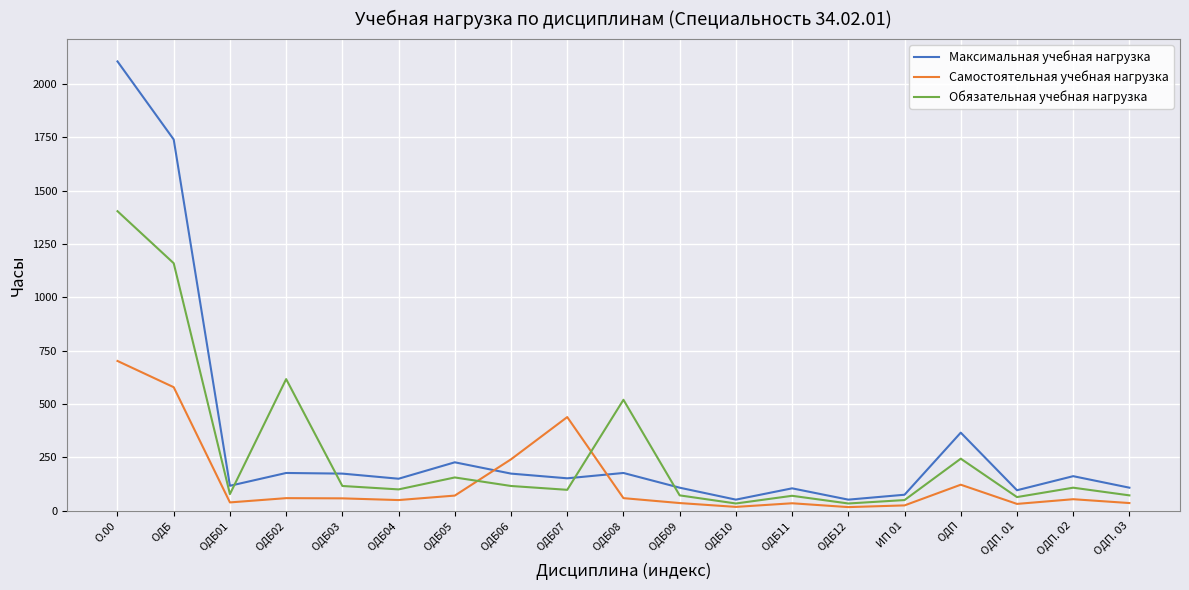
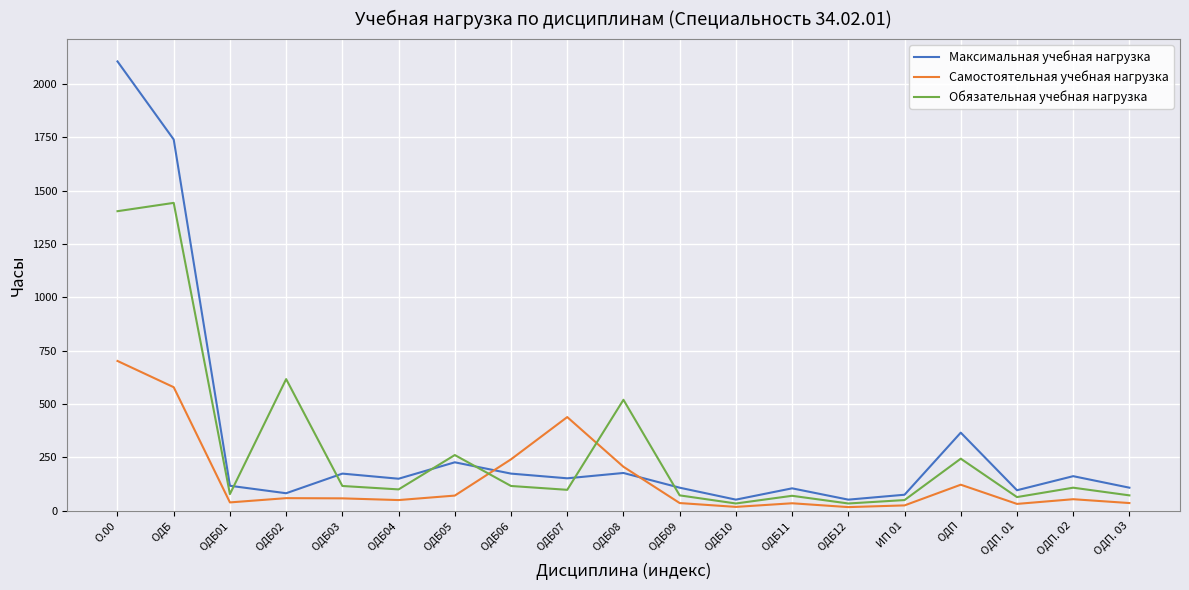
Обязательная учебная нагрузка, ОДБ: 1160 -> 1440
Максимальная учебная нагрузка, ОДБ02: 180 -> 80
Обязательная учебная нагрузка, ОДБ05: 160 -> 260
Самостоятельная учебная нагрузка, ОДБ08: 60 -> 210
